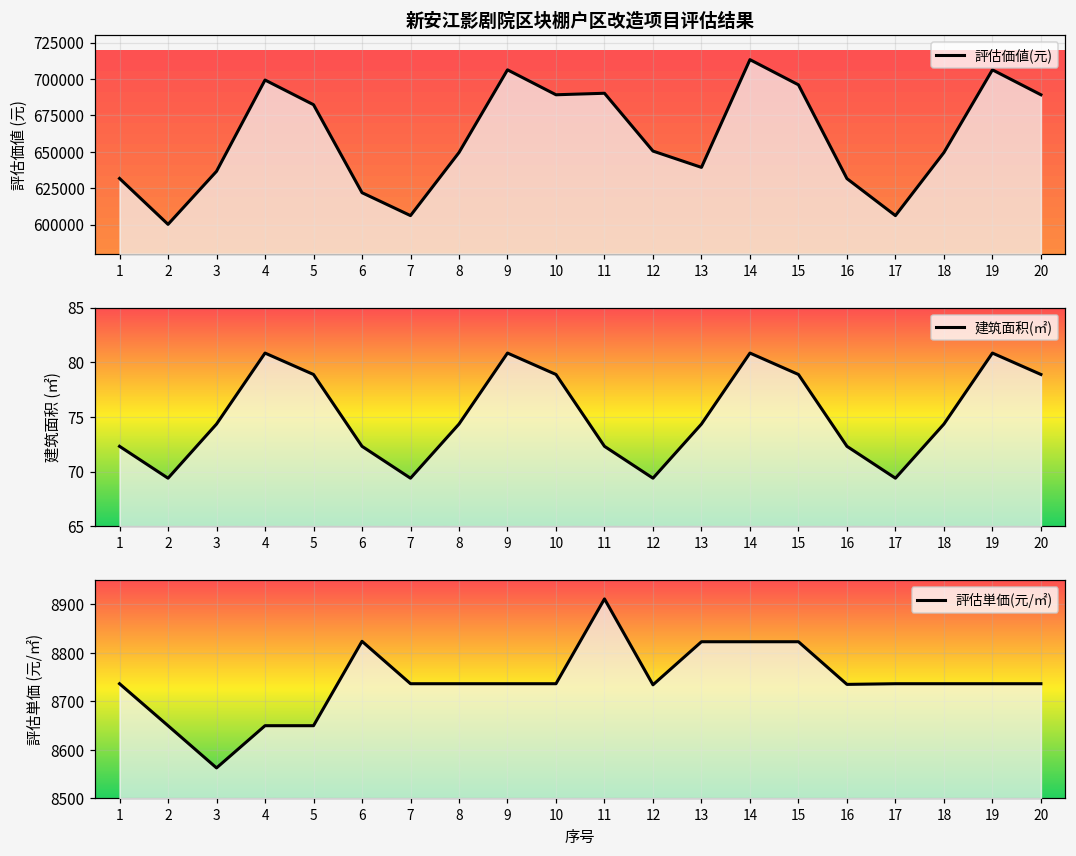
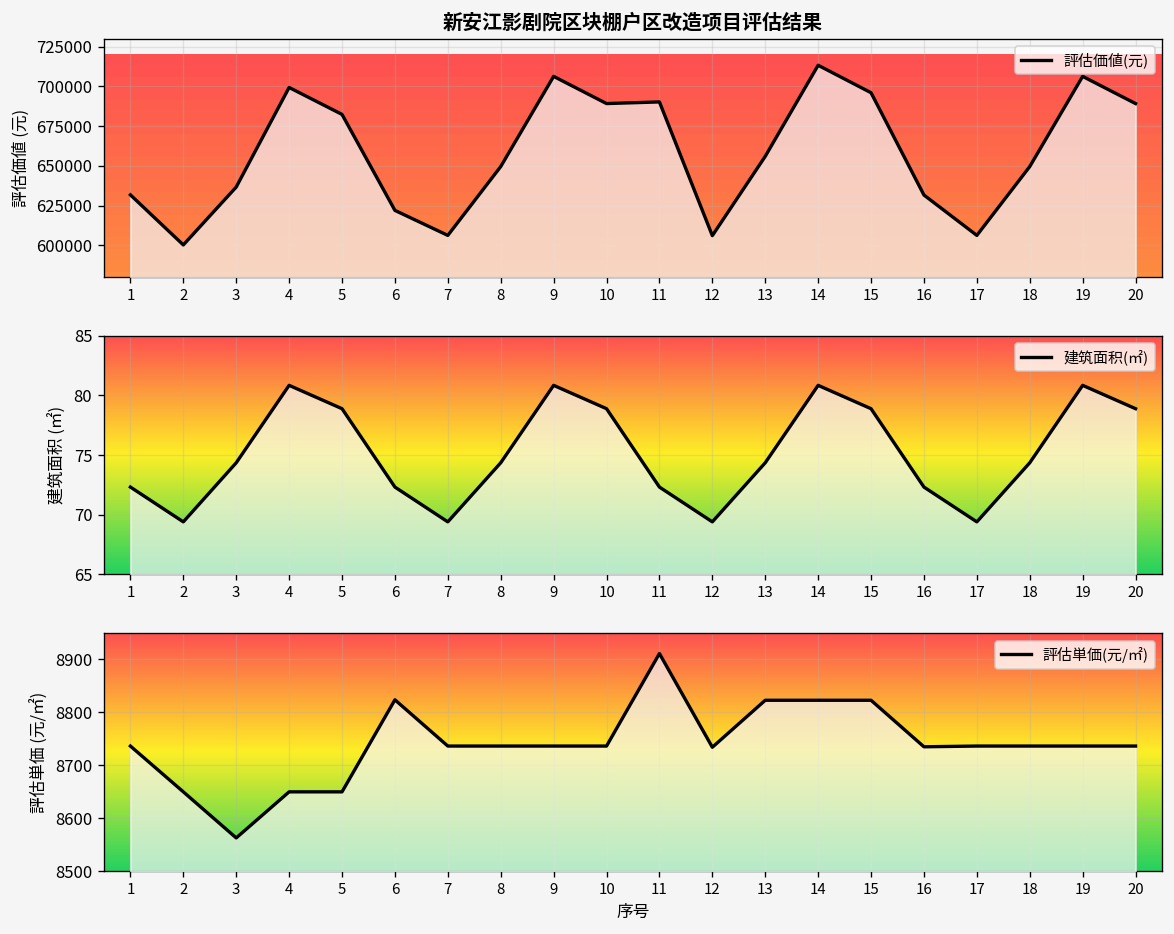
新安江影剧院区块棚户区改造项目评估结果, 12: 651000 -> 606000
新安江影剧院区块棚户区改造项目评估结果, 13: 639000 -> 656000
